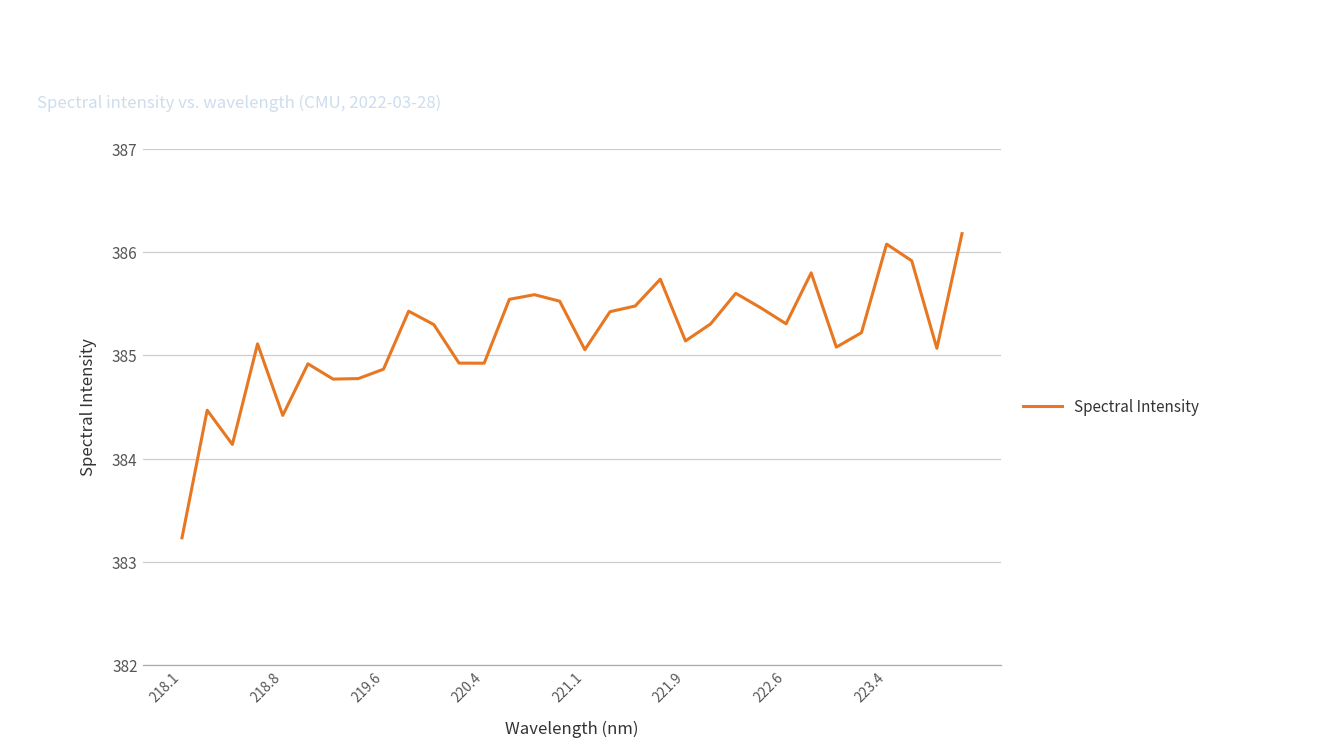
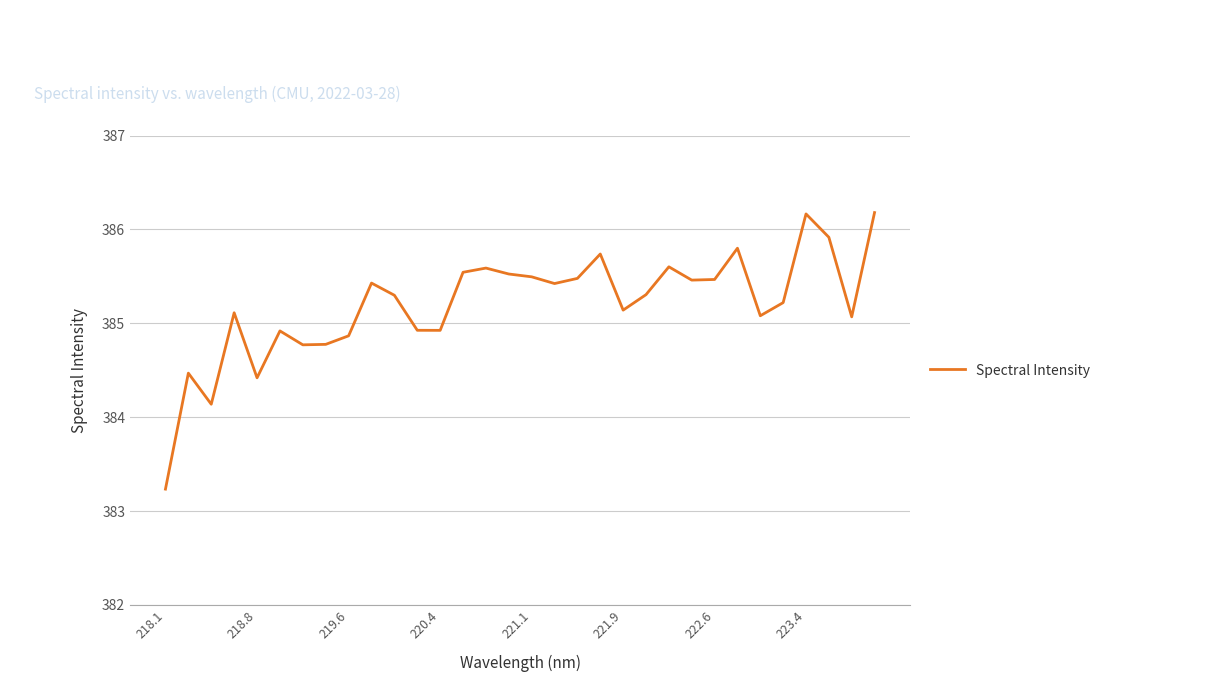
221.1: 385.1 -> 385.5
222.6: 385.3 -> 385.5
223.4: 386.1 -> 386.2
